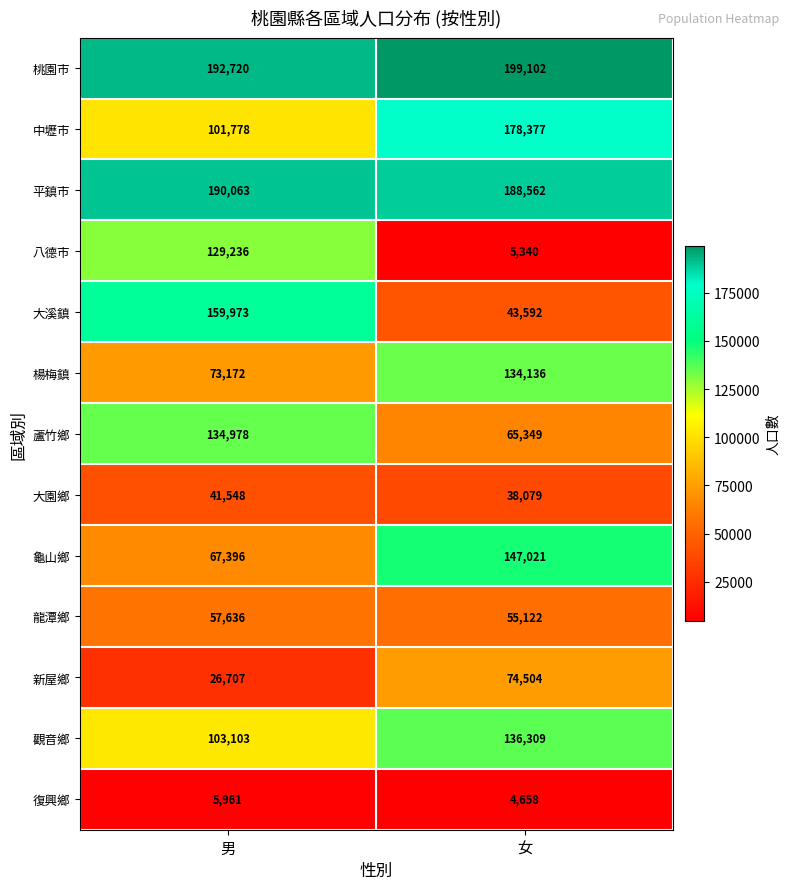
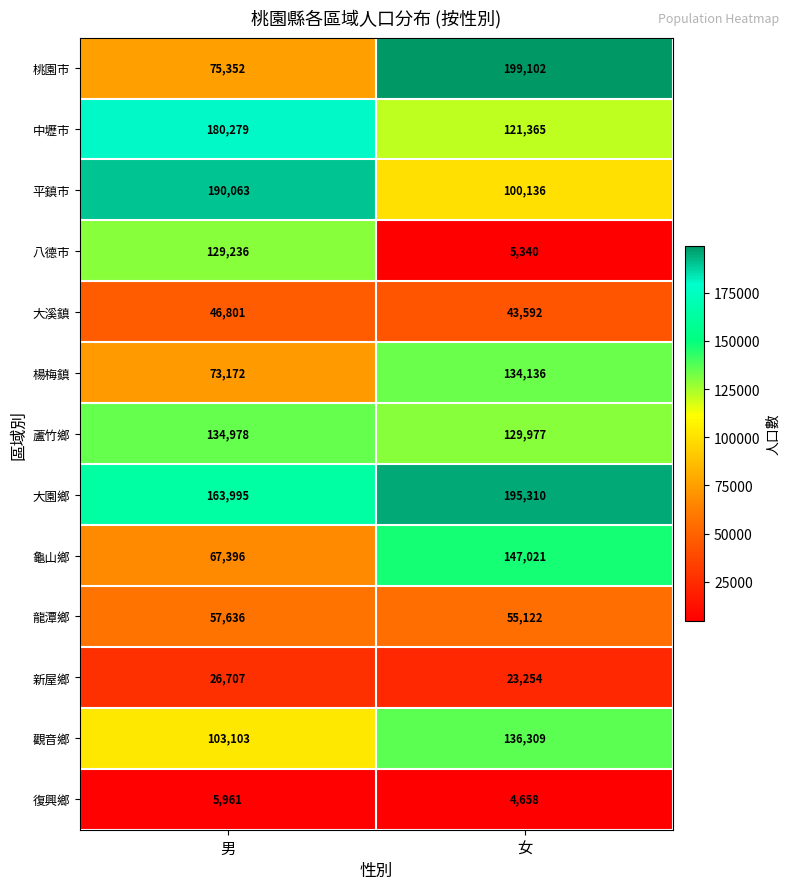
桃園市, 男: 192,720 -> 75,352
中壢市, 男: 101,778 -> 180,279
中壢市, 女: 178,377 -> 121,365
平鎮市, 女: 188,562 -> 100,136
大溪鎮, 男: 159,973 -> 46,801
蘆竹鄉, 女: 65,349 -> 129,977
大園鄉, 男: 41,548 -> 163,995
大園鄉, 女: 38,079 -> 195,310
新屋鄉, 女: 74,504 -> 23,254
